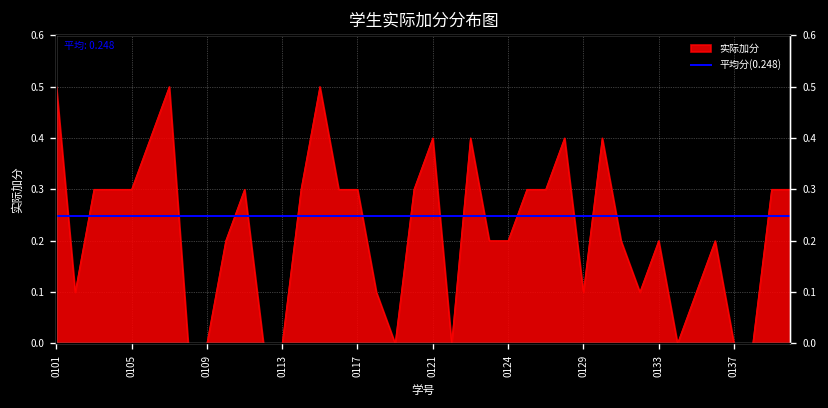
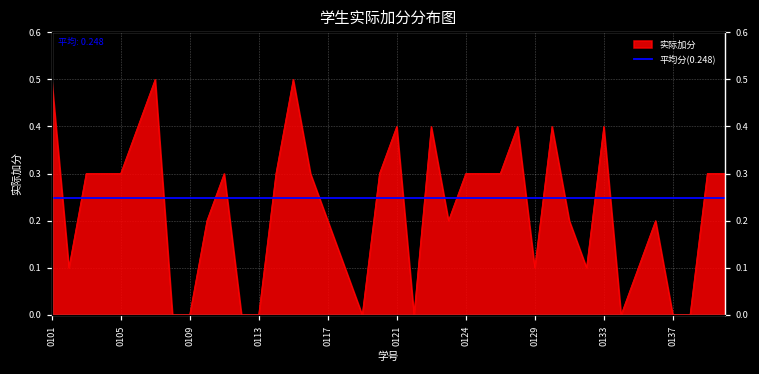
0117: 0.3 -> 0.2
0124: 0.2 -> 0.3
0133: 0.2 -> 0.4
